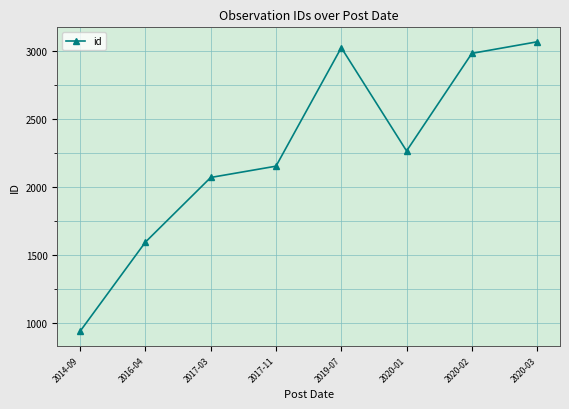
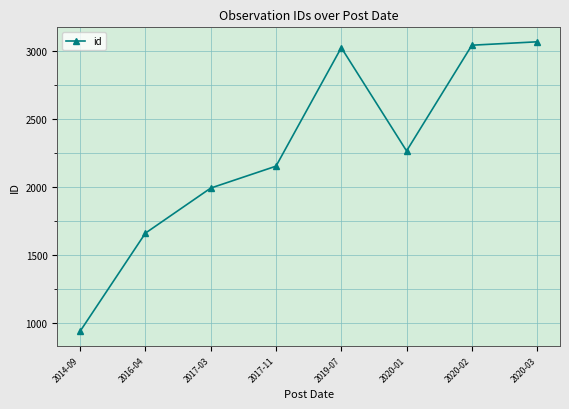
2016-04: 1600 -> 1660
2017-03: 2070 -> 2000
2020-02: 2990 -> 3050
